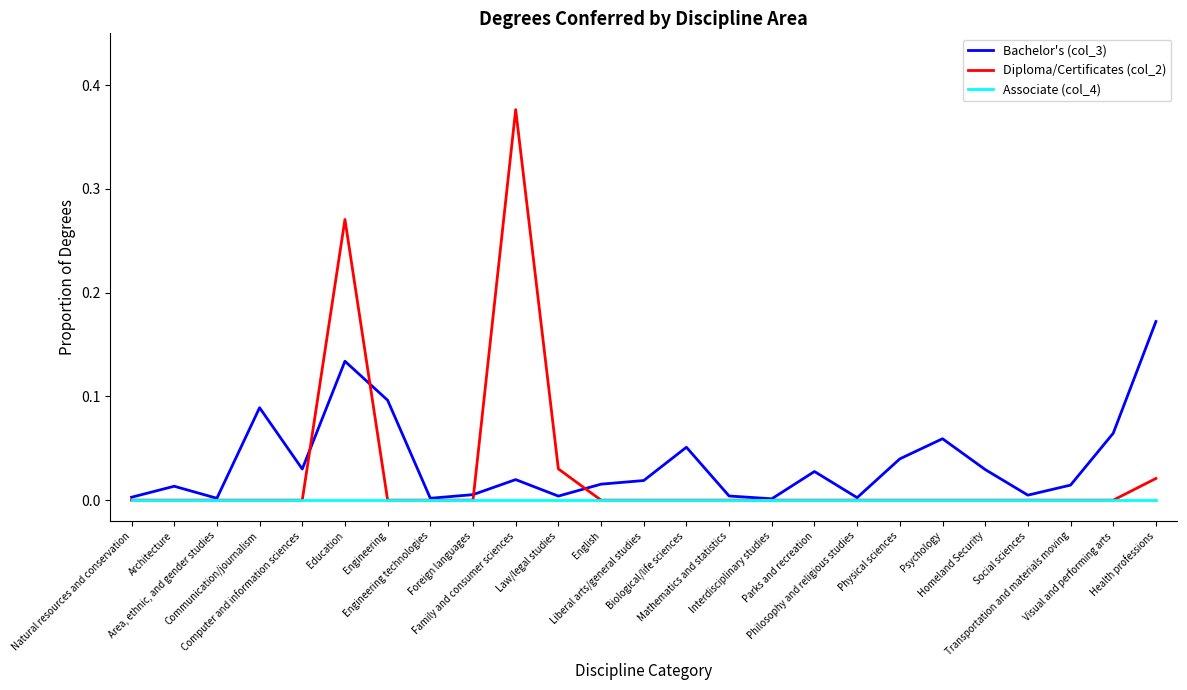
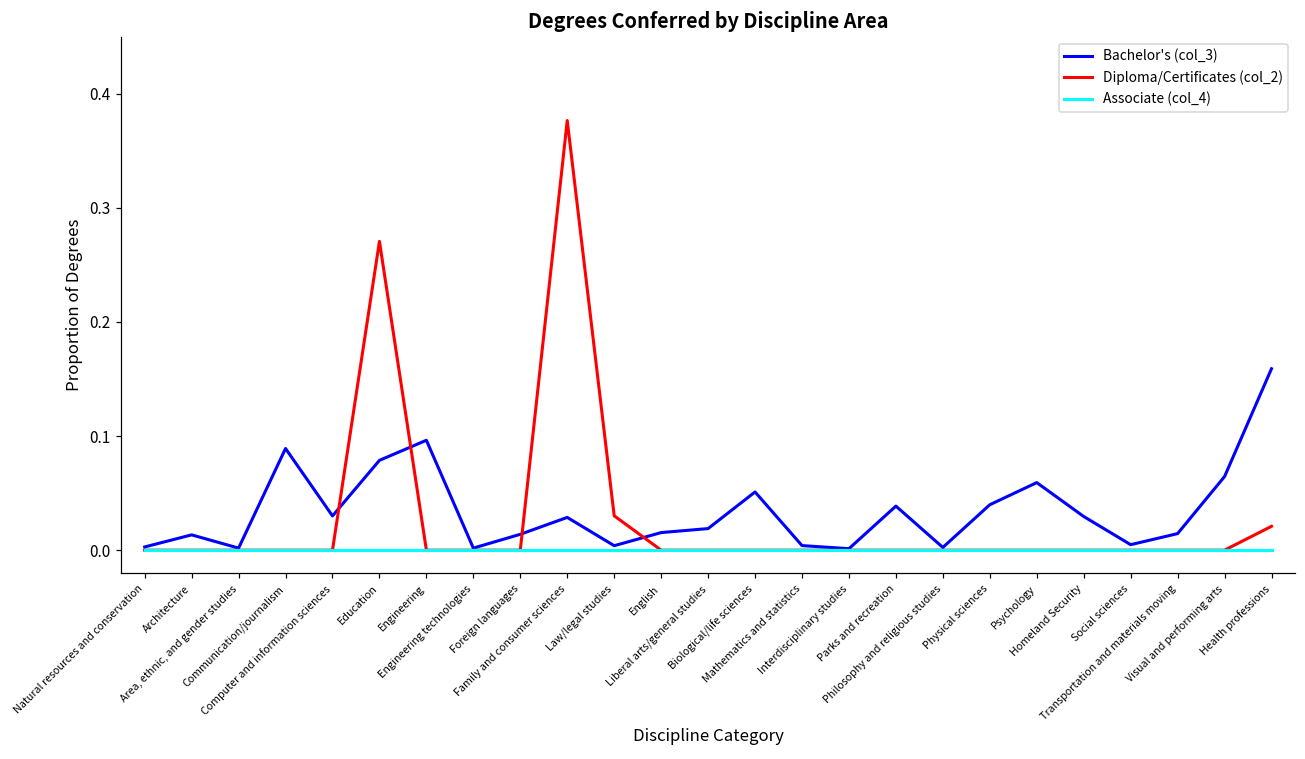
Bachelor's (col_3), Education: 0.134 -> 0.079
Bachelor's (col_3), Foreign languages: 0.005 -> 0.014
Bachelor's (col_3), Family and consumer sciences: 0.020 -> 0.029
Bachelor's (col_3), Parks and recreation: 0.028 -> 0.039
Bachelor's (col_3), Health professions: 0.172 -> 0.159
